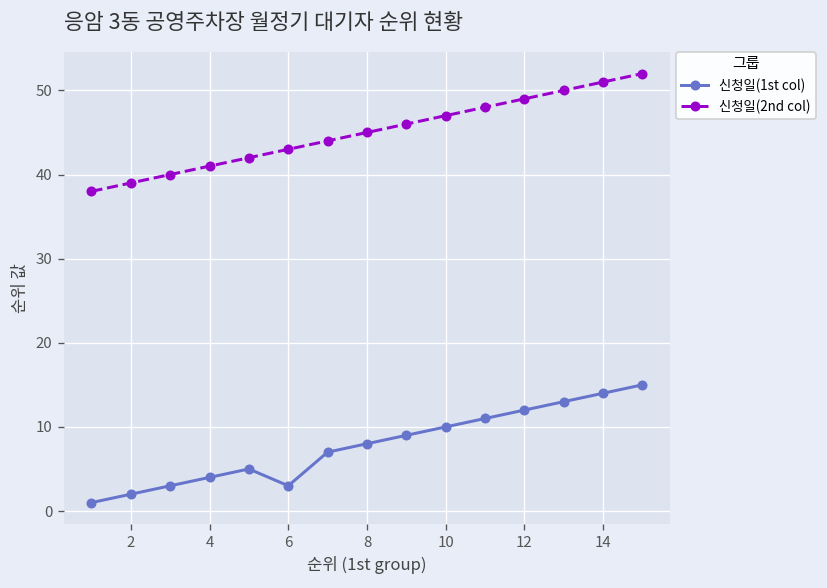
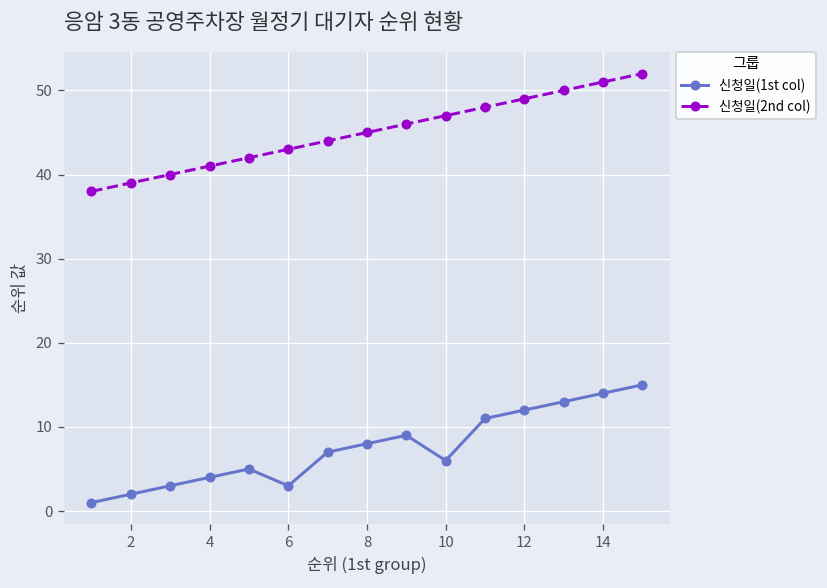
신청일(1st col), 10: 10 -> 6
